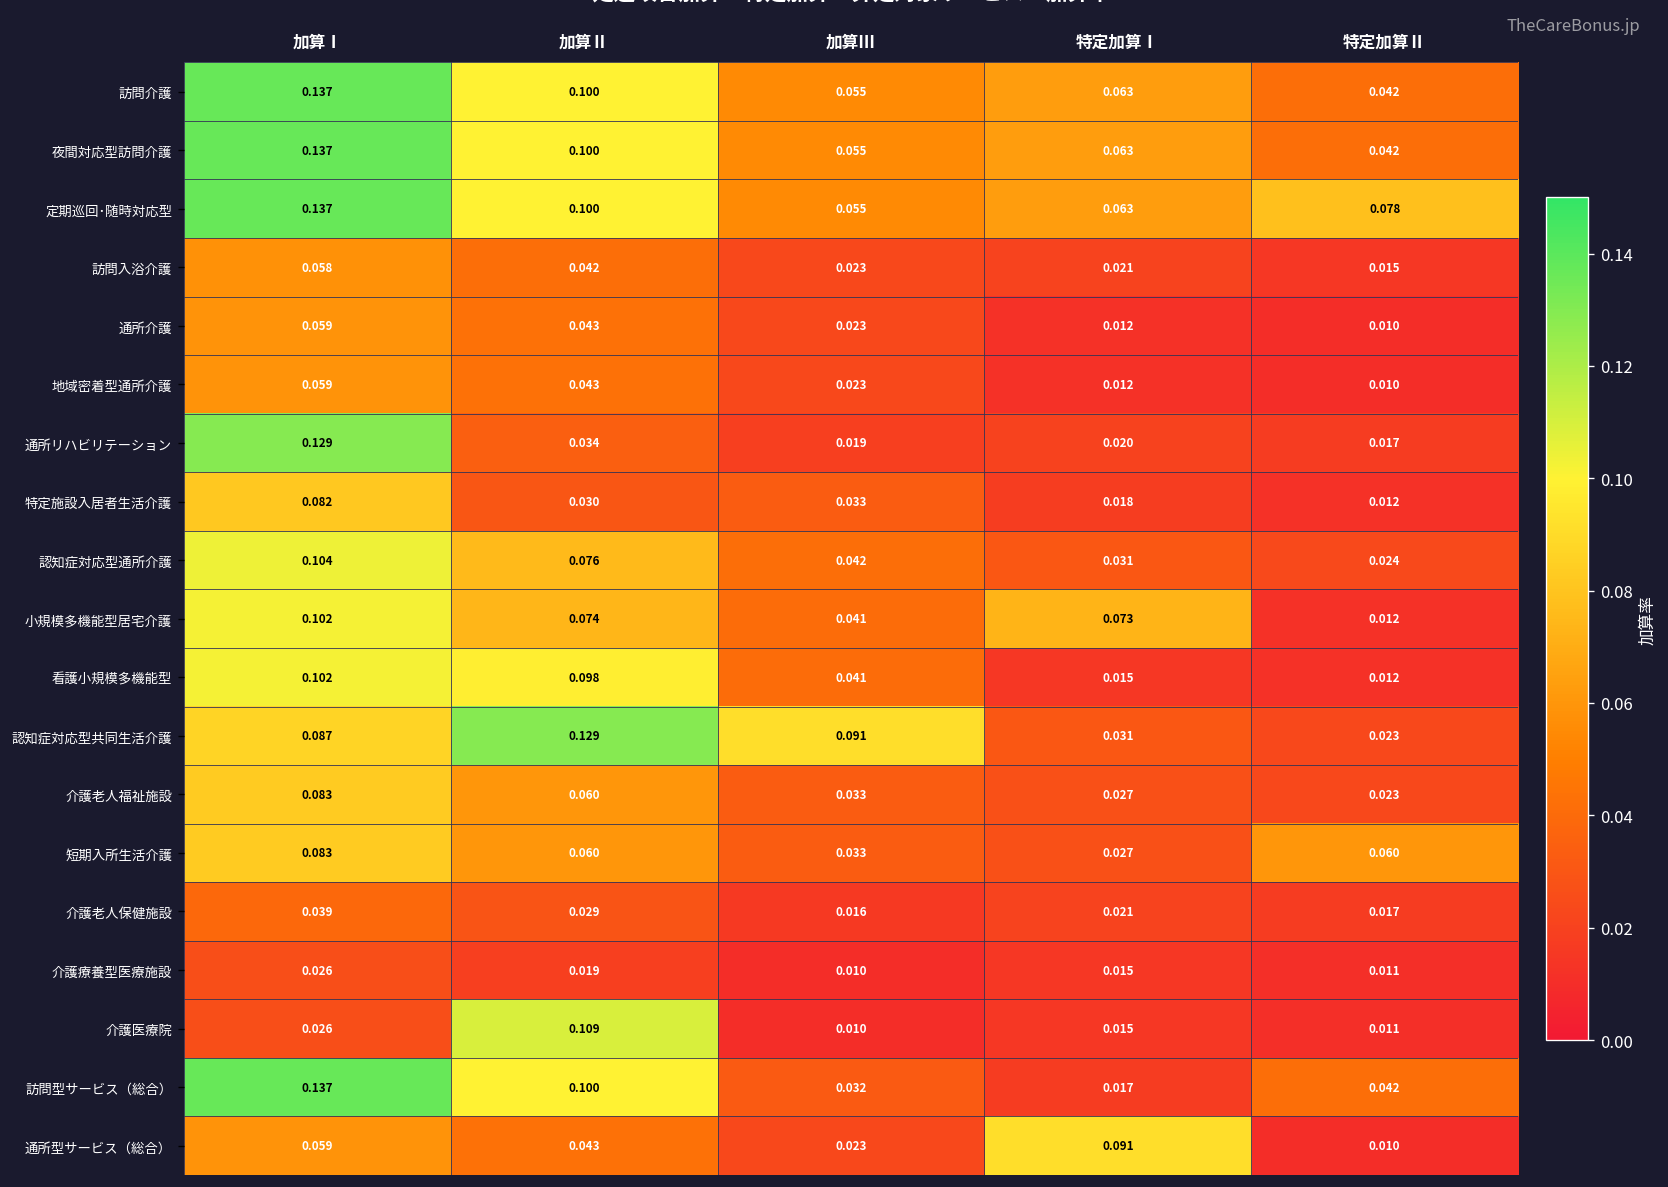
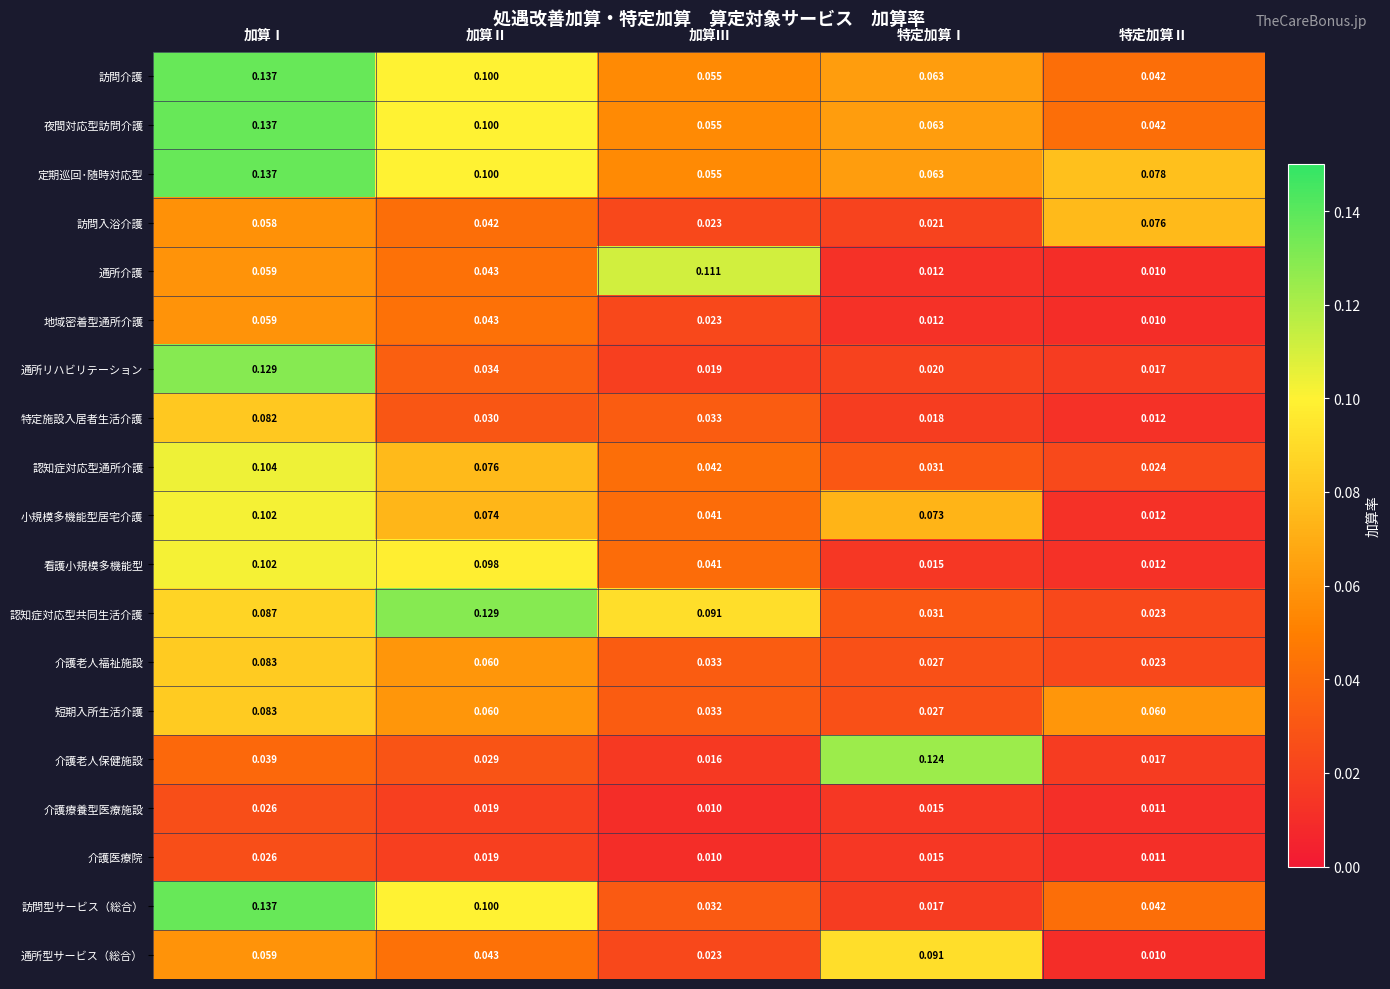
訪問入浴介護, 特定加算Ⅱ: 0.015 -> 0.076
通所介護, 加算Ⅲ: 0.023 -> 0.111
介護老人保健施設, 特定加算Ⅰ: 0.021 -> 0.124
介護医療院, 加算Ⅱ: 0.109 -> 0.019
